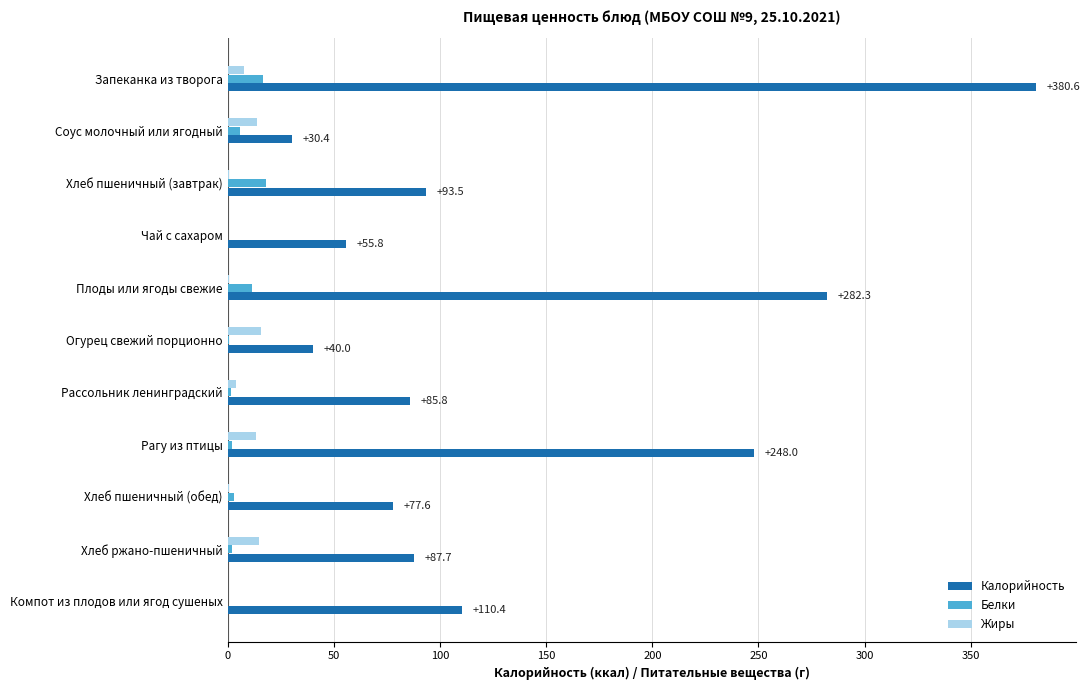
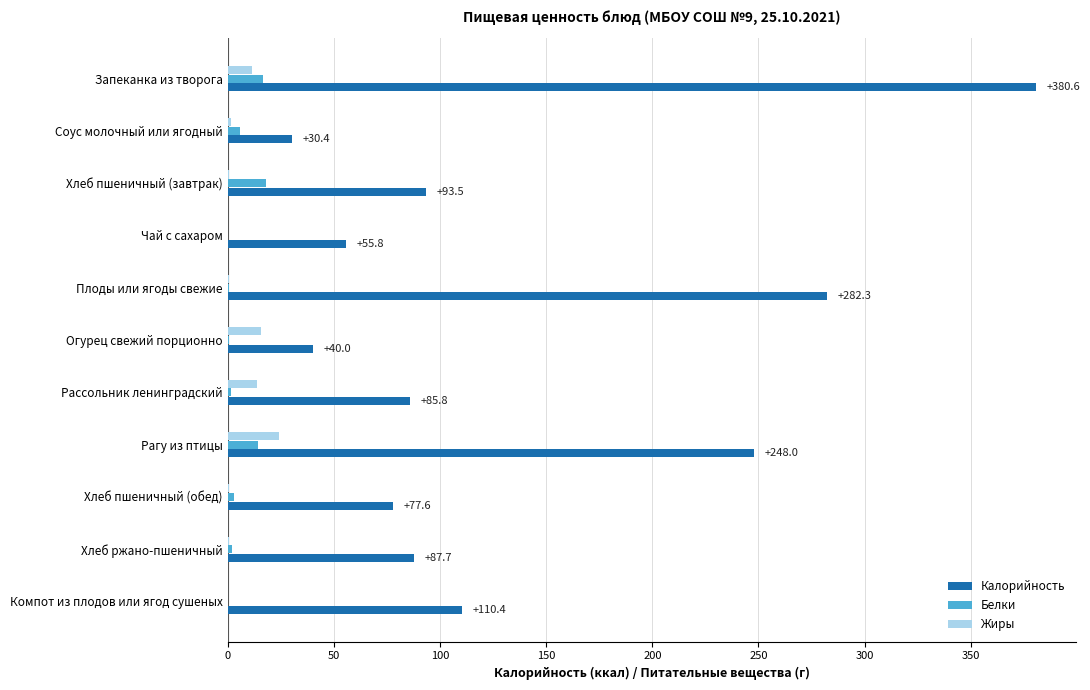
Жиры, Запеканка из творога: 8 -> 11
Жиры, Соус молочный или ягодный: 14 -> 1
Белки, Плоды или ягоды свежие: 11 -> 0
Жиры, Рассольник ленинградский: 4 -> 14
Жиры, Рагу из птицы: 13 -> 24
Белки, Рагу из птицы: 2 -> 14
Жиры, Хлеб ржано-пшеничный: 15 -> 0
